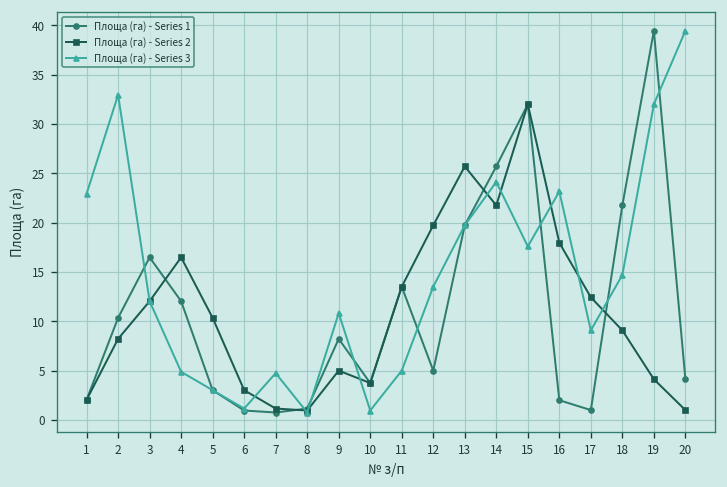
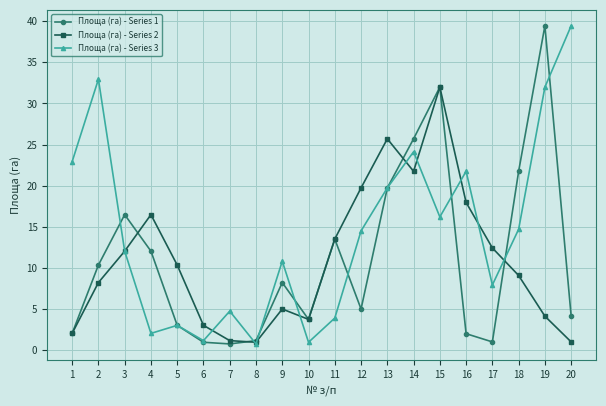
Площа (га) - Series 3, 4: 5 -> 2
Площа (га) - Series 3, 11: 5 -> 4
Площа (га) - Series 3, 12: 13.5 -> 14.5
Площа (га) - Series 3, 15: 18 -> 16
Площа (га) - Series 3, 16: 23 -> 22
Площа (га) - Series 3, 17: 9 -> 8
